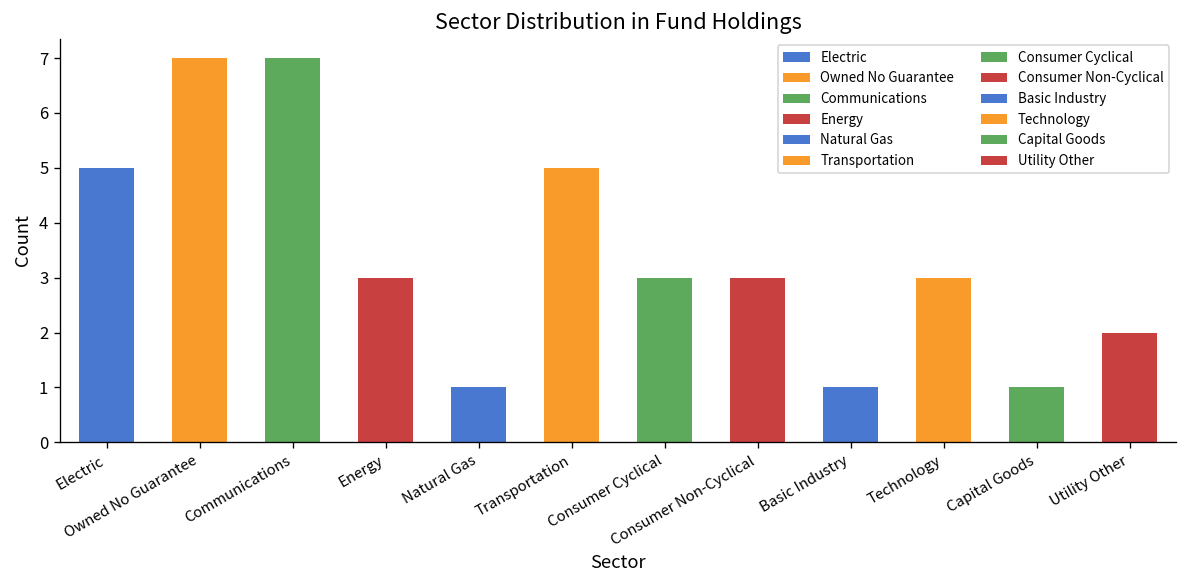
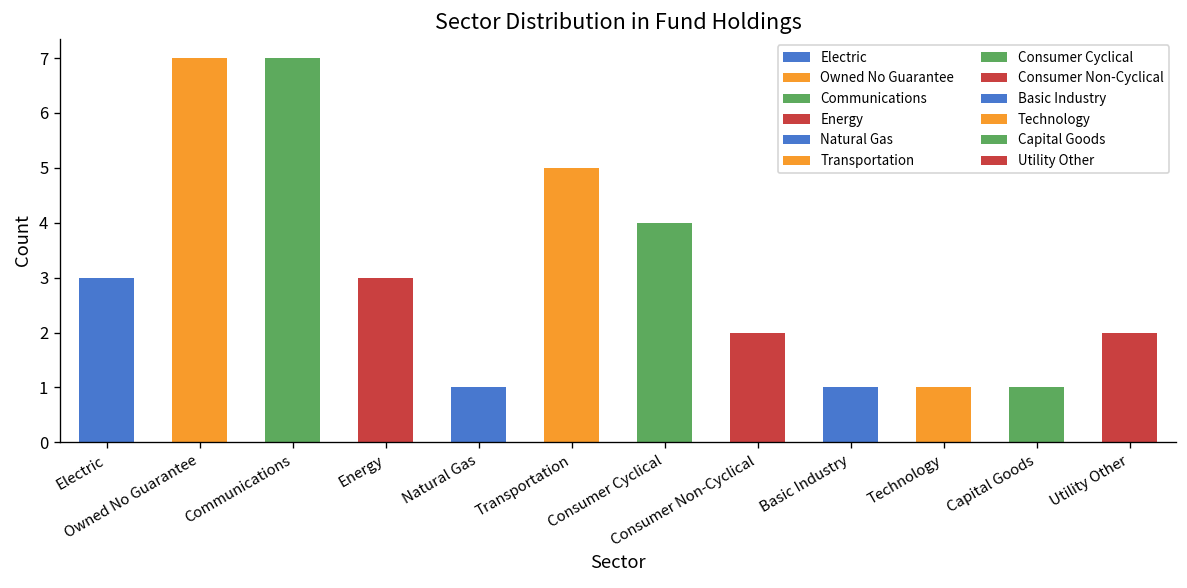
Electric: 5 -> 3
Consumer Cyclical: 3 -> 4
Consumer Non-Cyclical: 3 -> 2
Technology: 3 -> 1
